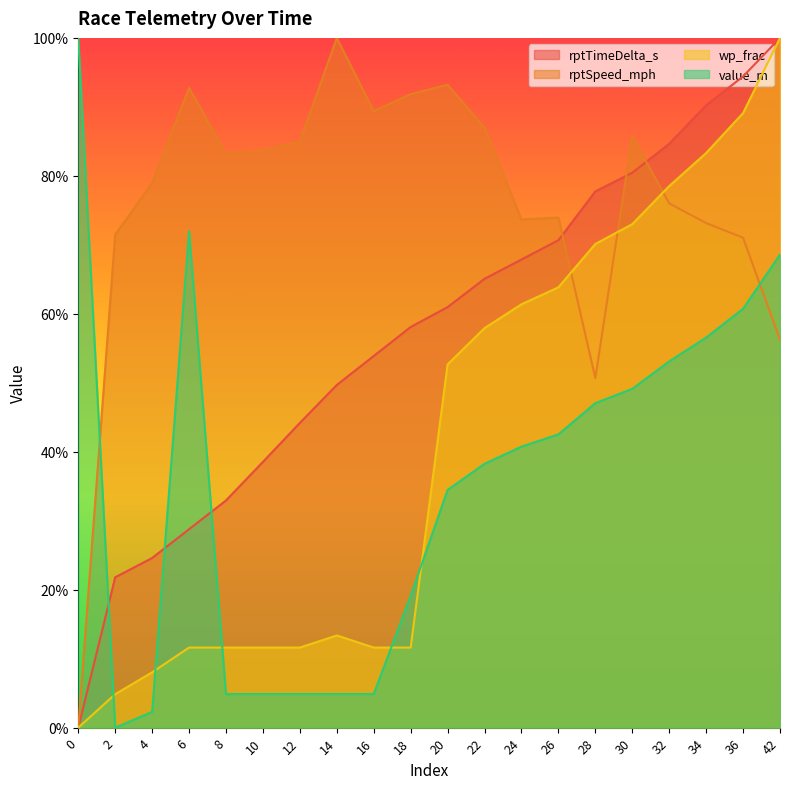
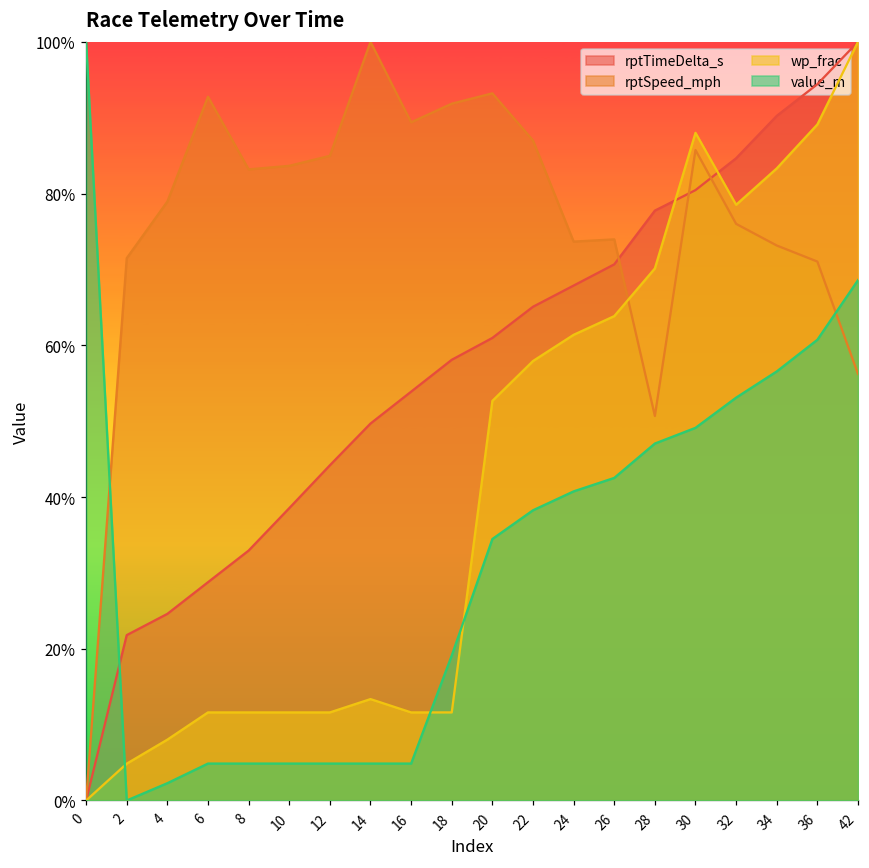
value_m, 6: 72% -> 5%
wp_frac, 30: 73% -> 88%
